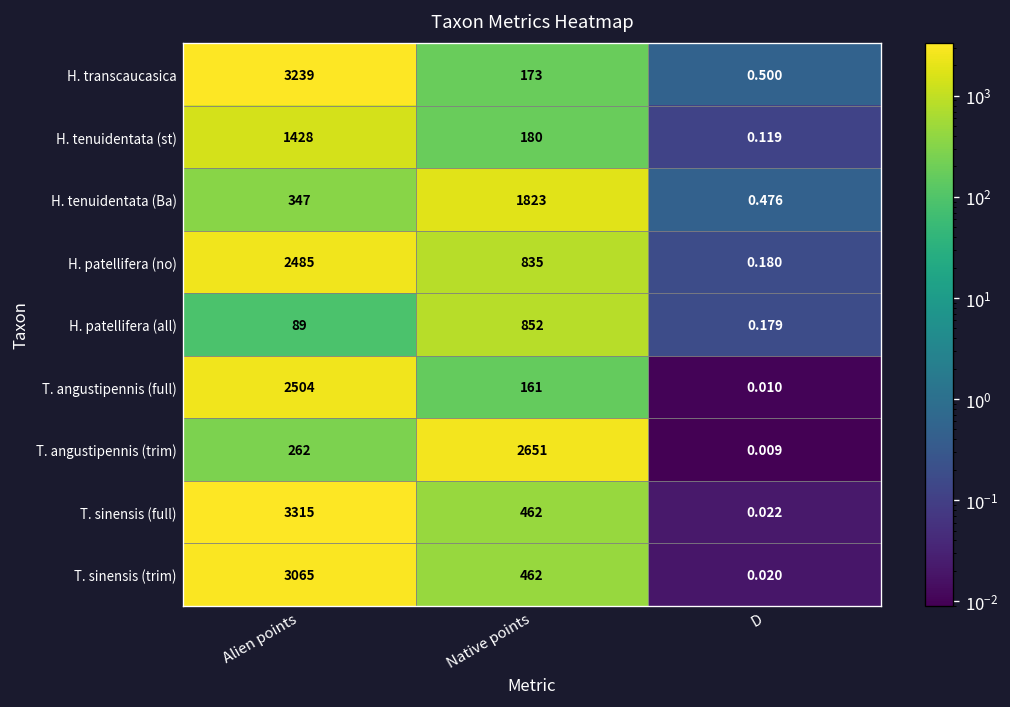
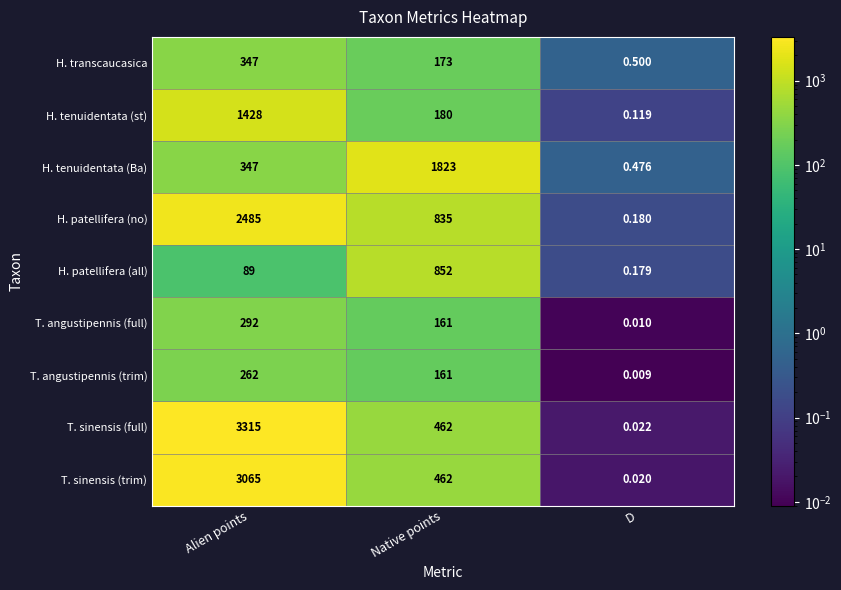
H. transcaucasica, Alien points: 3239 -> 347
T. angustipennis (full), Alien points: 2504 -> 292
T. angustipennis (trim), Native points: 2651 -> 161
